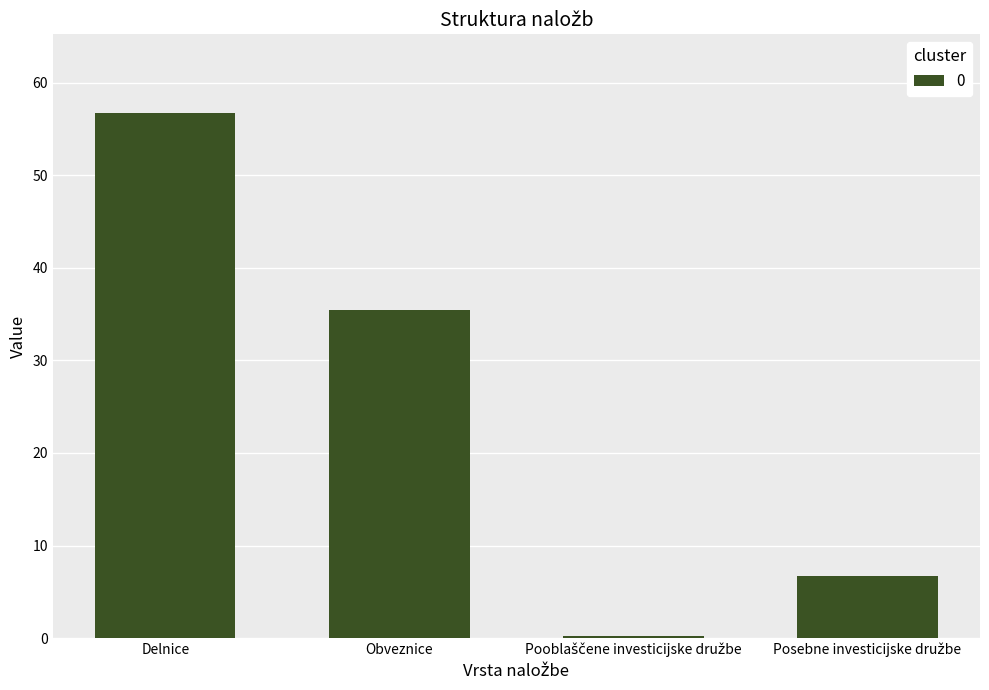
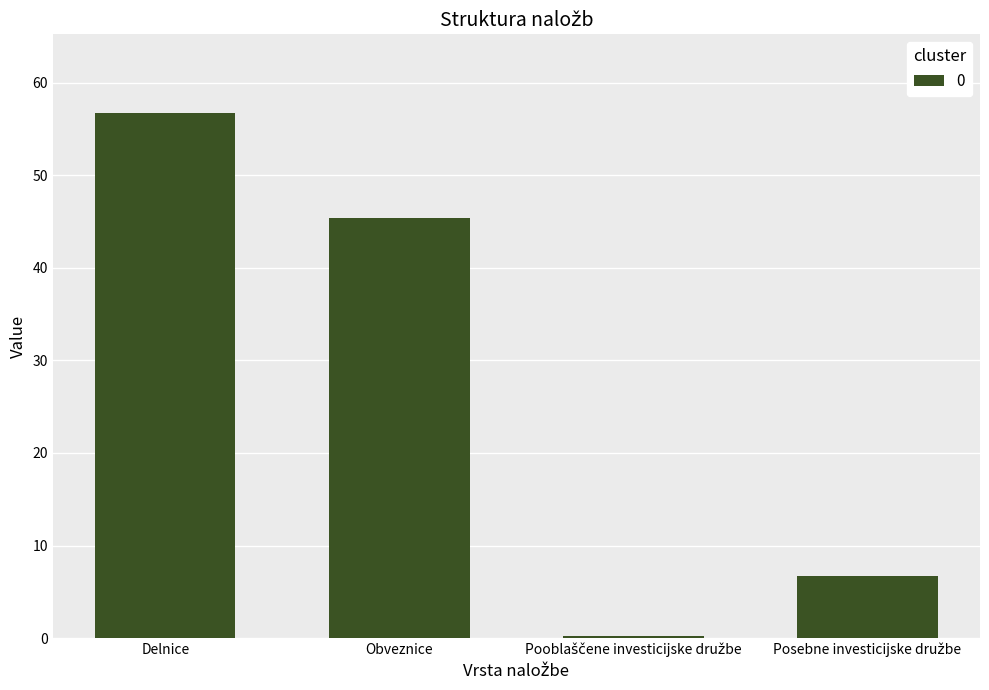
Obveznice: 35 -> 45
